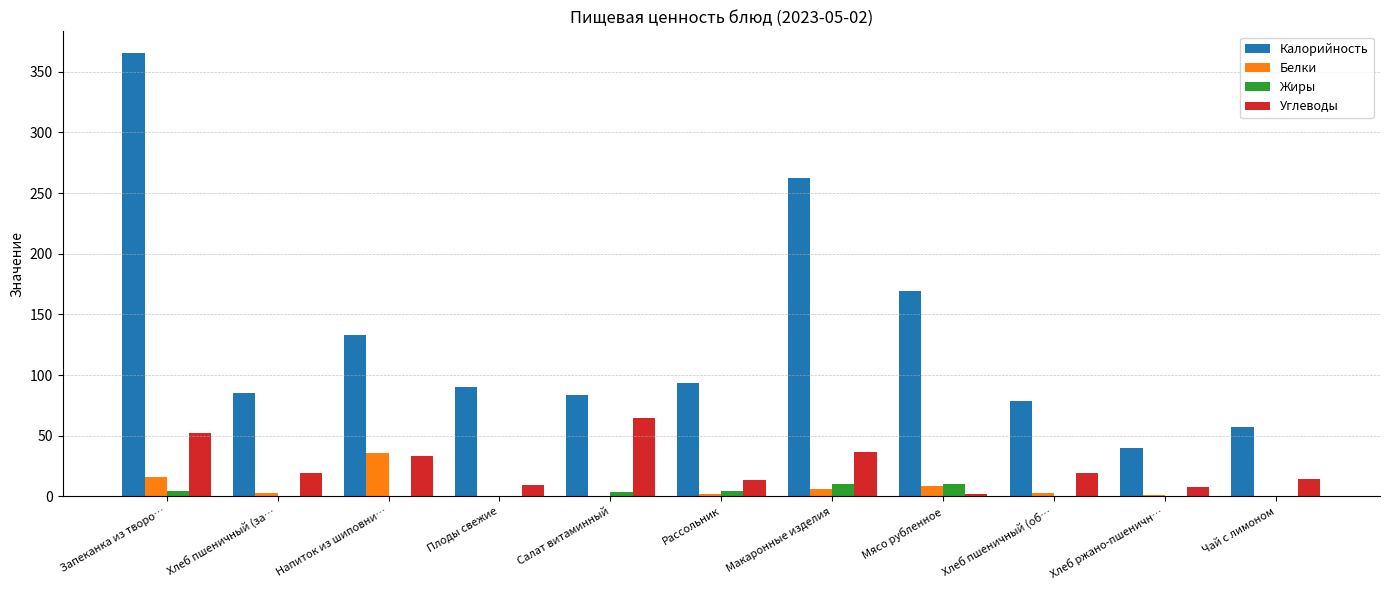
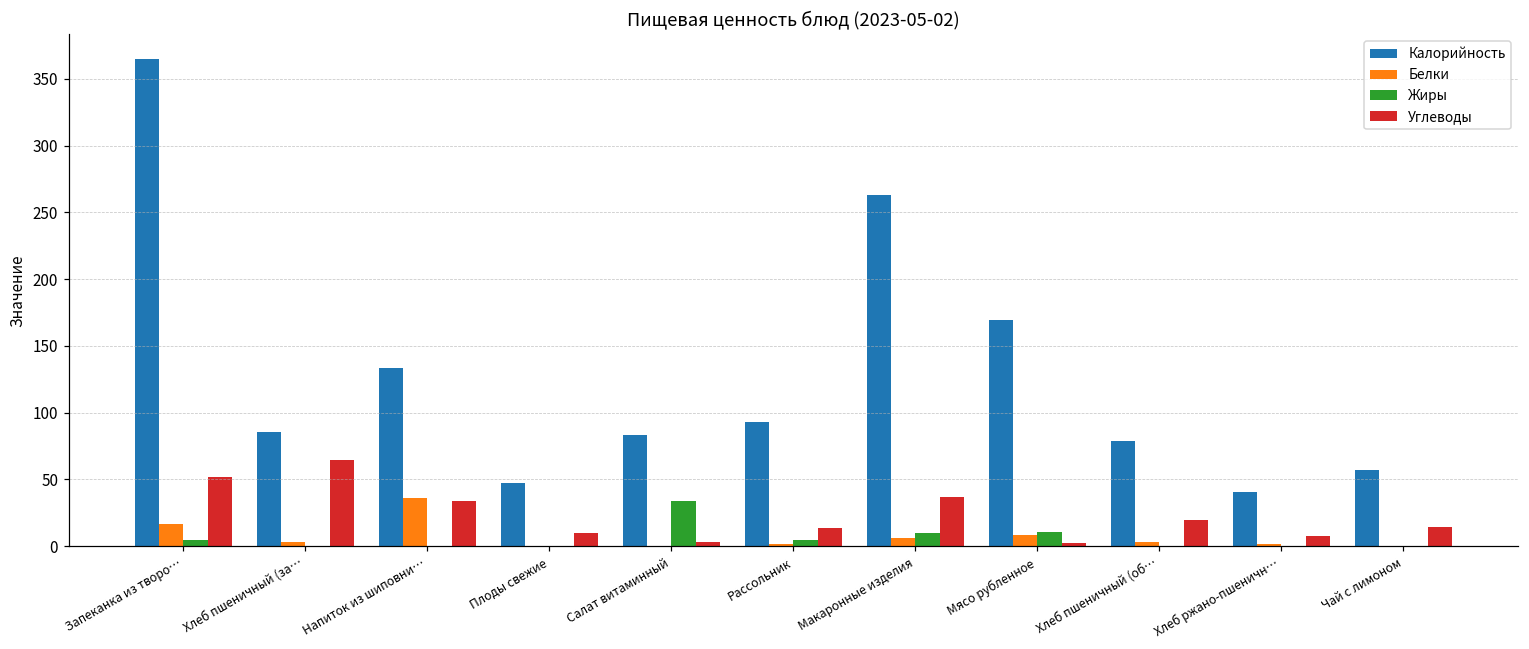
Углеводы, Хлеб пшеничный (за…: 19 -> 64
Калорийность, Плоды свежие: 90 -> 47
Жиры, Салат витаминный: 4 -> 34
Углеводы, Салат витаминный: 64 -> 3
